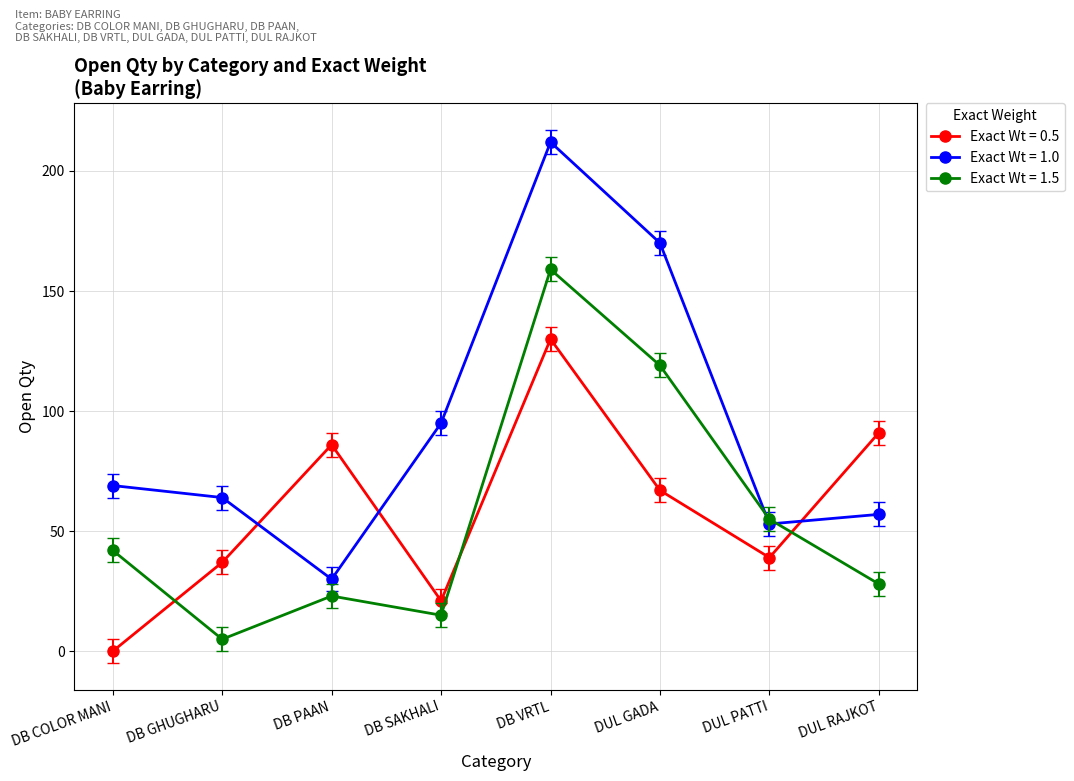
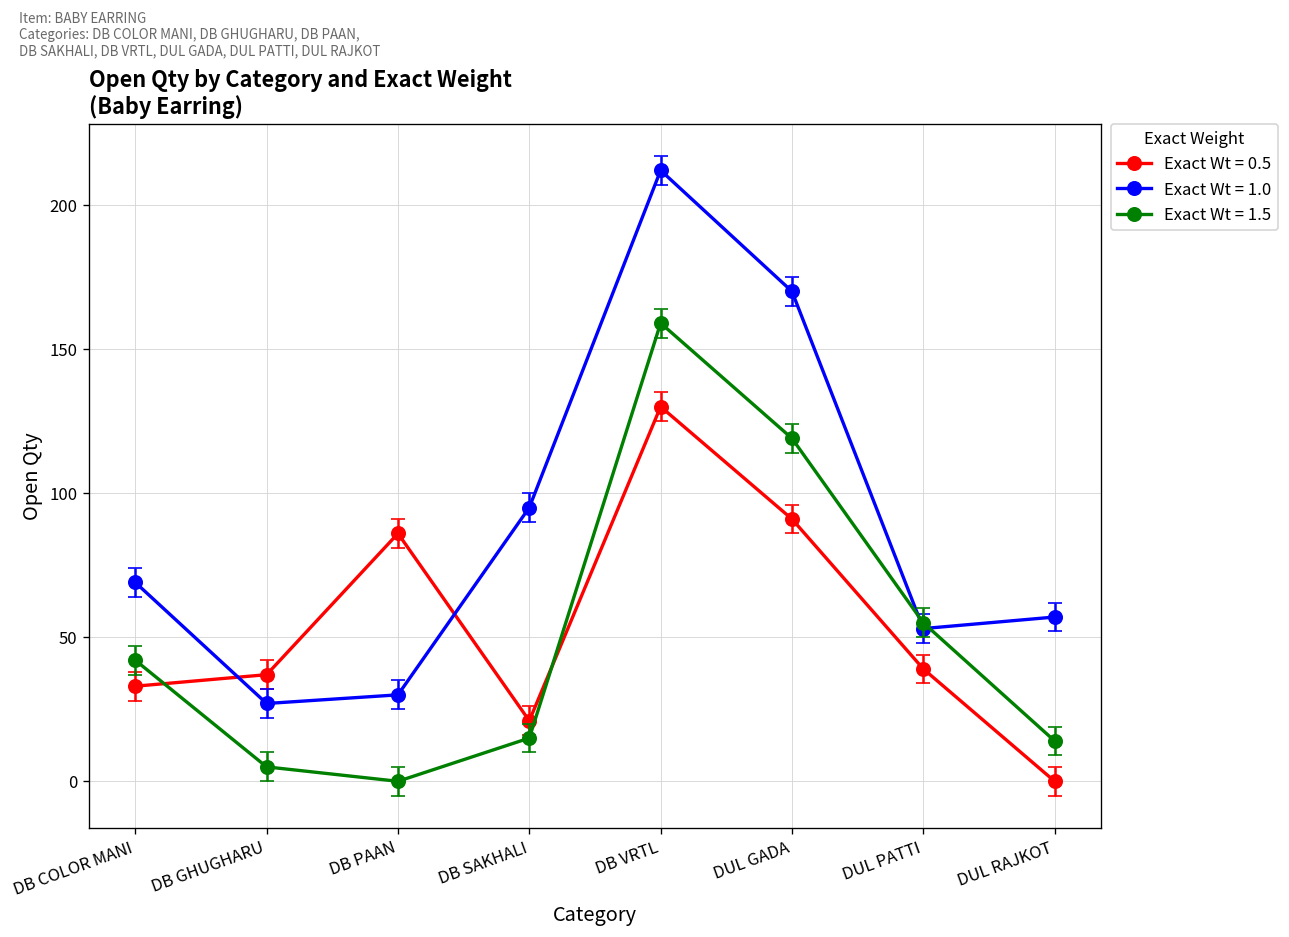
Exact Wt = 0.5, DB COLOR MANI: 0 -> 33
Exact Wt = 1.0, DB GHUGHARU: 64 -> 27
Exact Wt = 1.5, DB PAAN: 23 -> 0
Exact Wt = 0.5, DUL GADA: 67 -> 91
Exact Wt = 0.5, DUL RAJKOT: 91 -> 0
Exact Wt = 1.5, DUL RAJKOT: 28 -> 14
